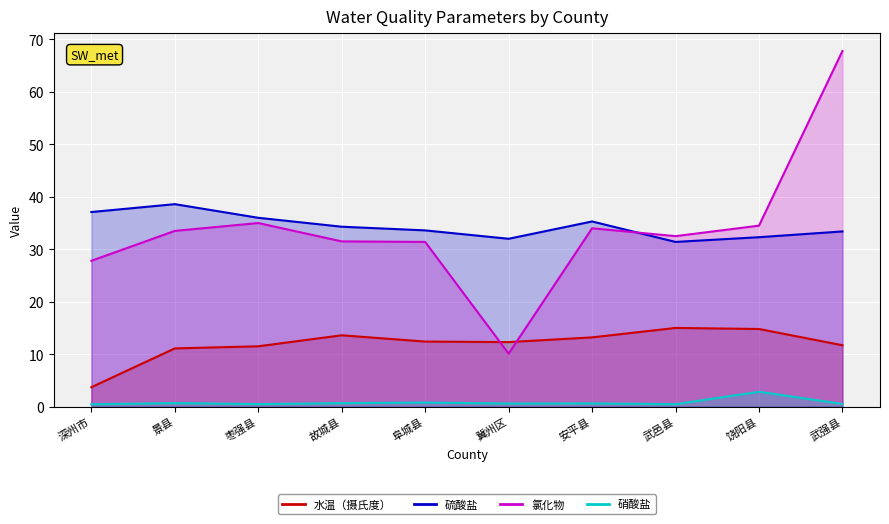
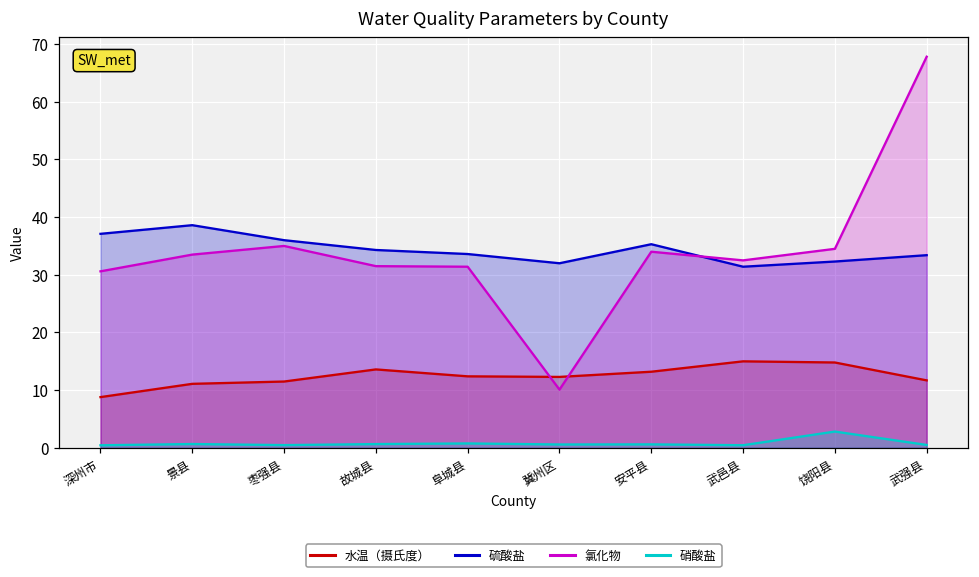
水温（摄氏度）, 深州市: 4 -> 9
氯化物, 深州市: 28 -> 31
